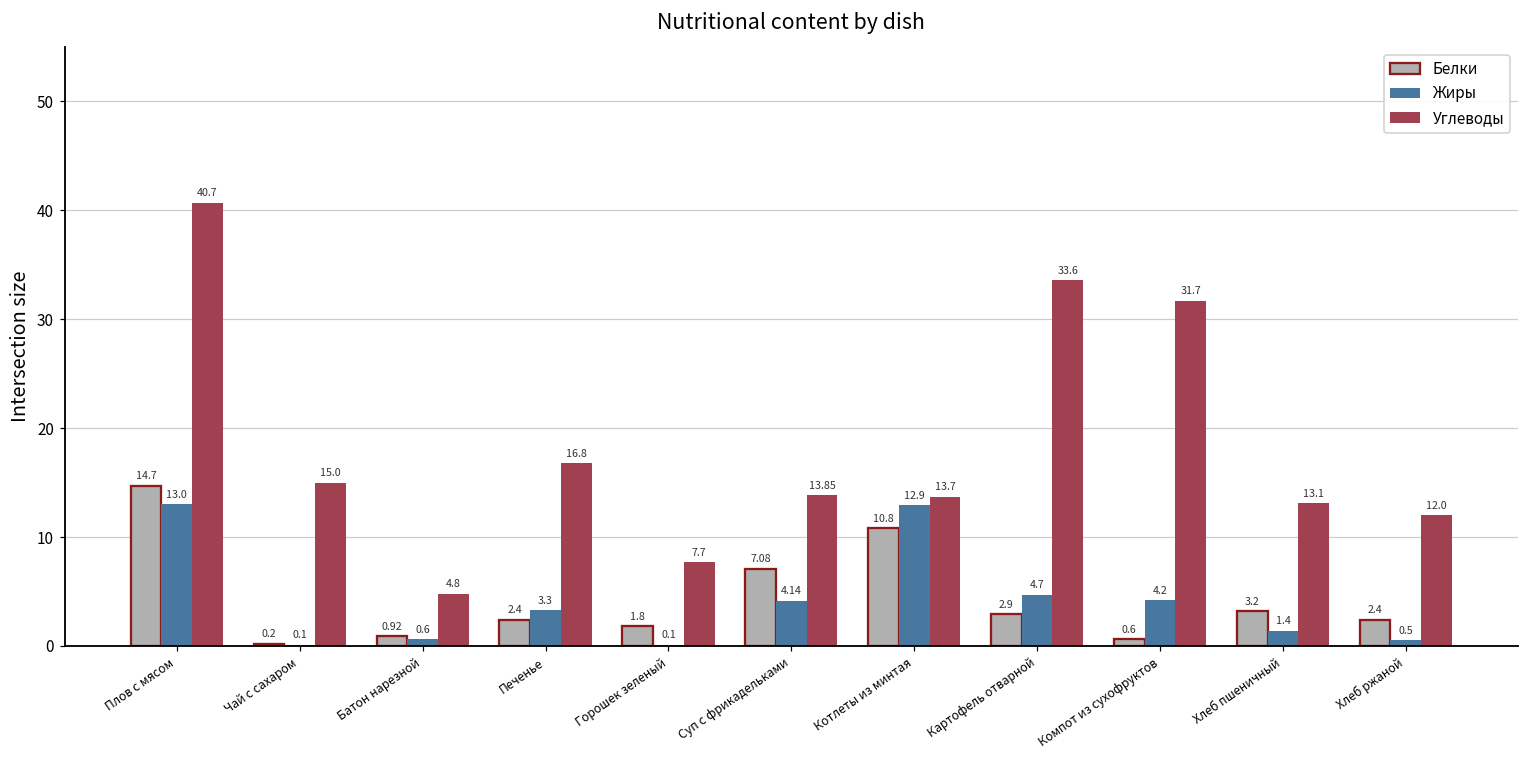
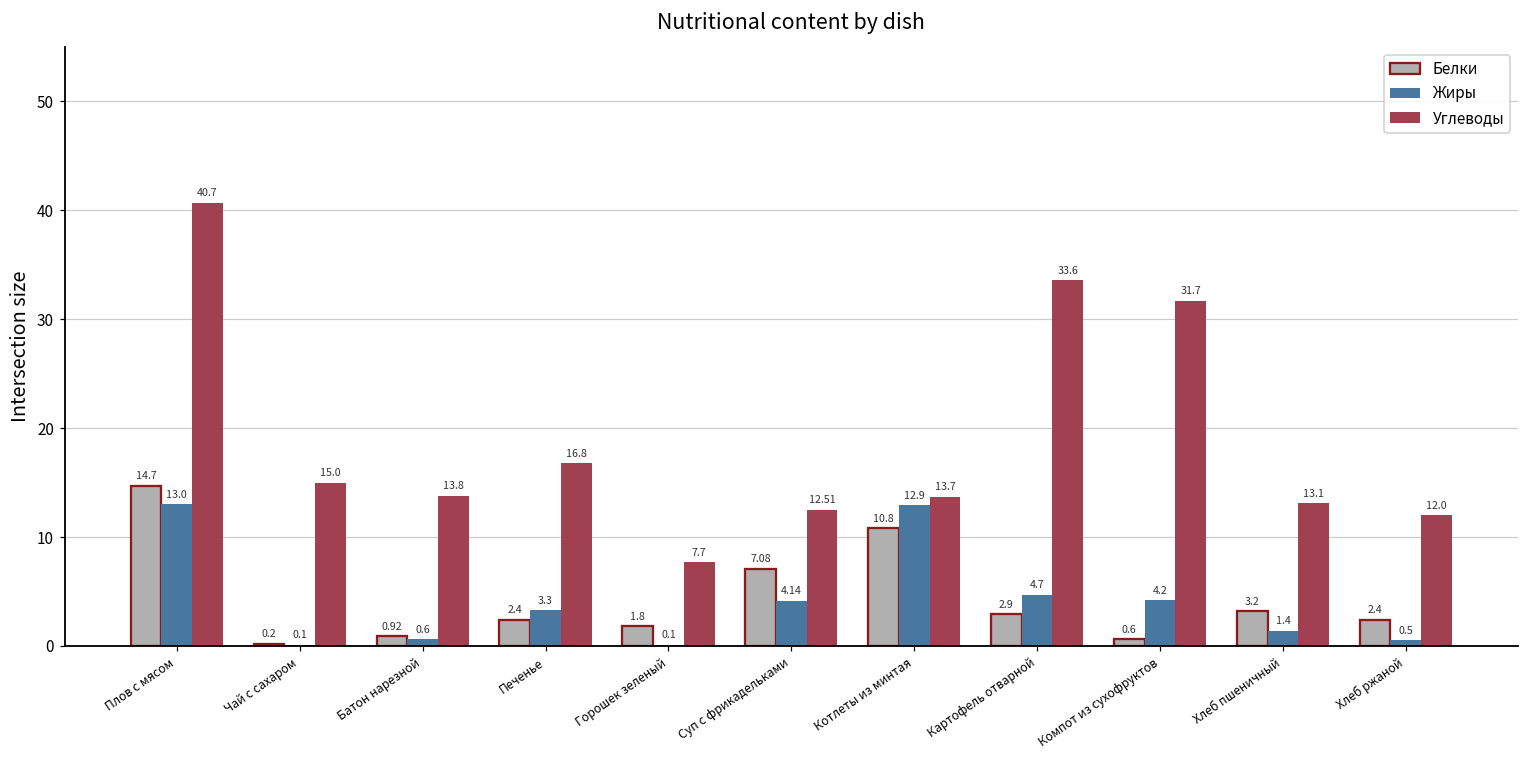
Углеводы, Батон нарезной: 4.8 -> 13.8
Углеводы, Суп с фрикадельками: 13.85 -> 12.51
